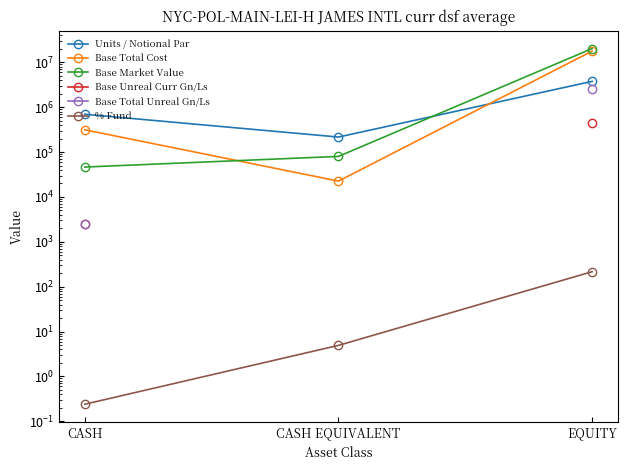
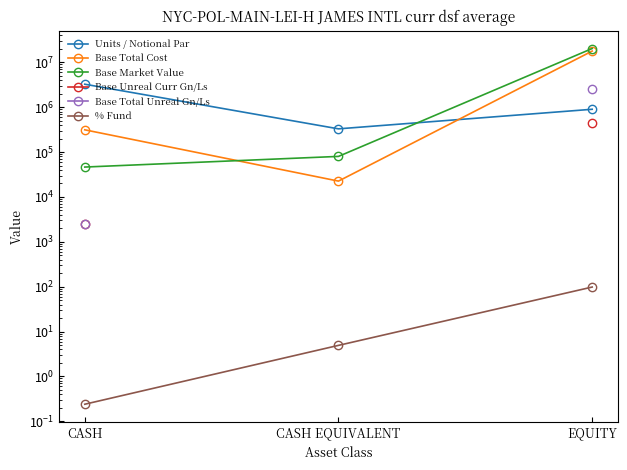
Units / Notional Par, CASH: 700000 -> 3000000
Units / Notional Par, CASH EQUIVALENT: 200000 -> 300000
Units / Notional Par, EQUITY: 4000000 -> 900000
% Fund, EQUITY: 200 -> 100
